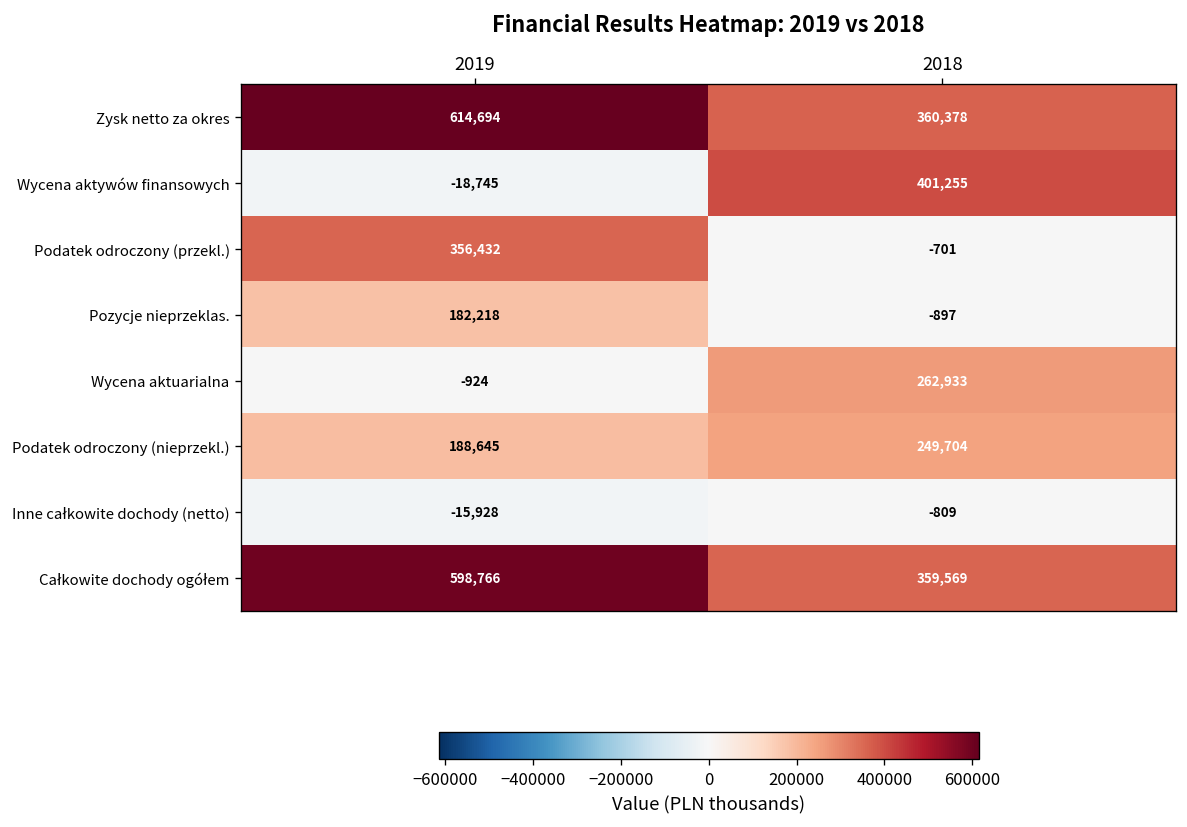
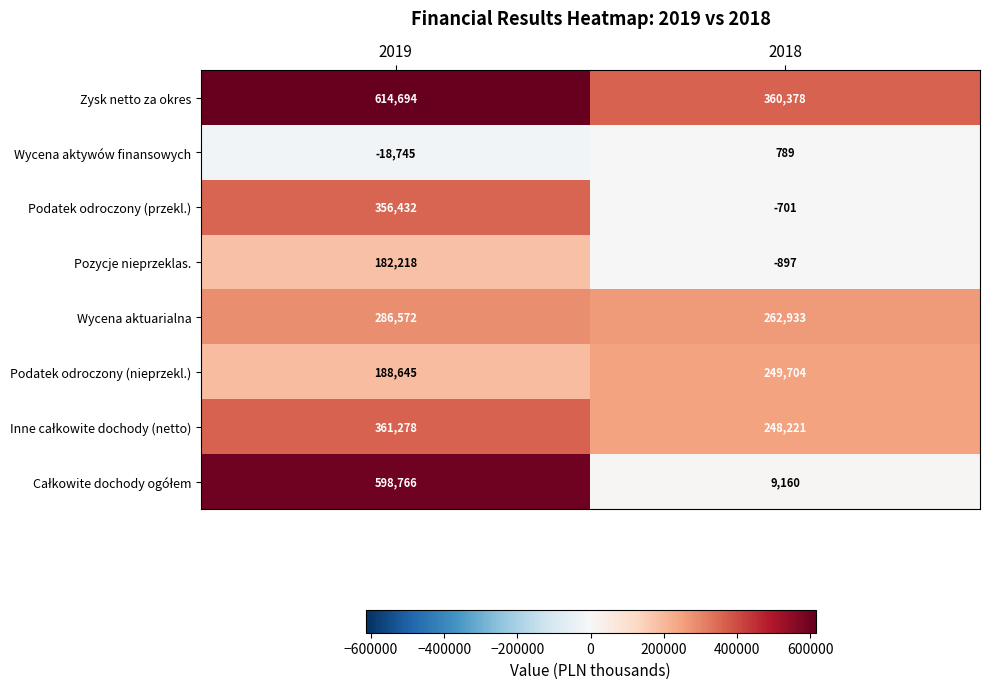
Wycena aktywów finansowych, 2018: 401,255 -> 789
Wycena aktuarialna, 2019: -924 -> 286,572
Inne całkowite dochody (netto), 2019: -15,928 -> 361,278
Inne całkowite dochody (netto), 2018: -809 -> 248,221
Całkowite dochody ogółem, 2018: 359,569 -> 9,160
